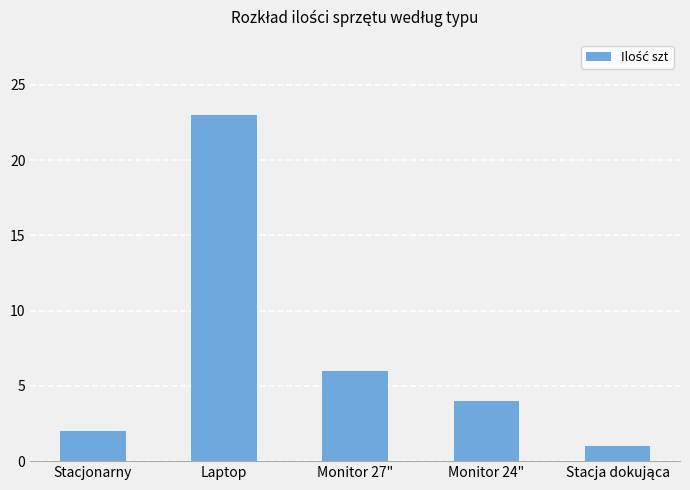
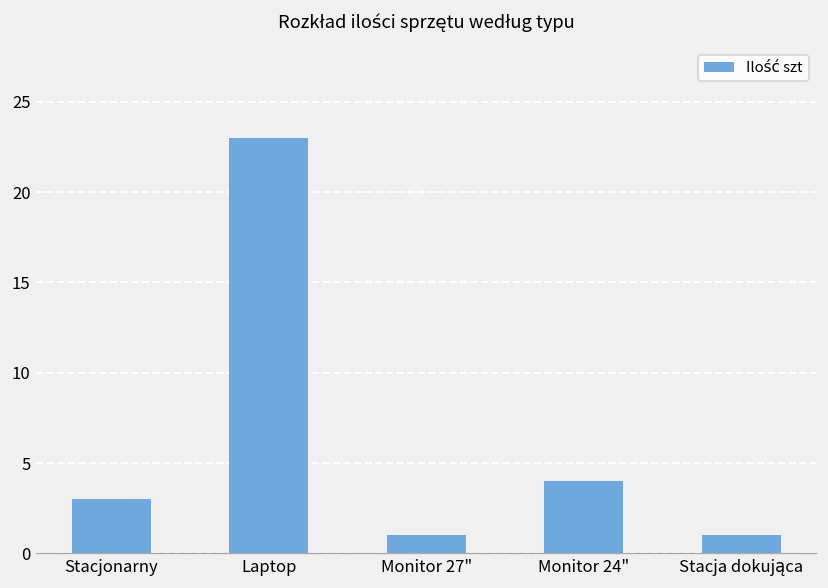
Stacjonarny: 2 -> 3
Monitor 27": 6 -> 1
